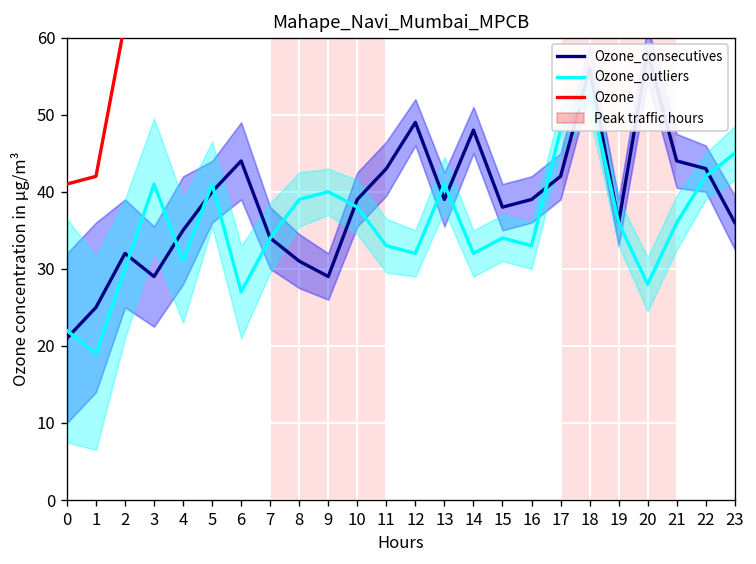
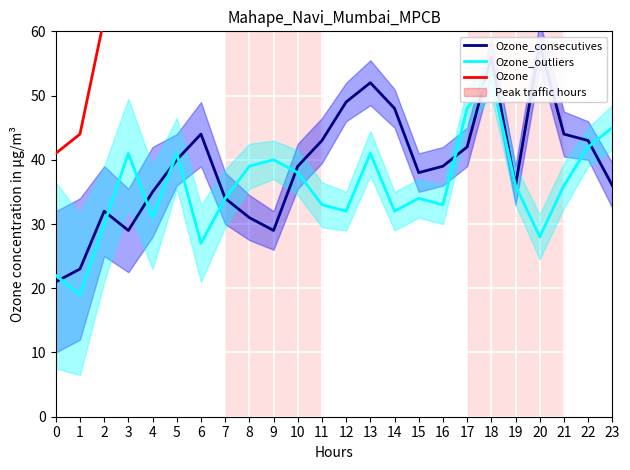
Ozone_consecutives, 1: 25 -> 23
Ozone, 1: 42 -> 44
Ozone_consecutives, 13: 39 -> 52
